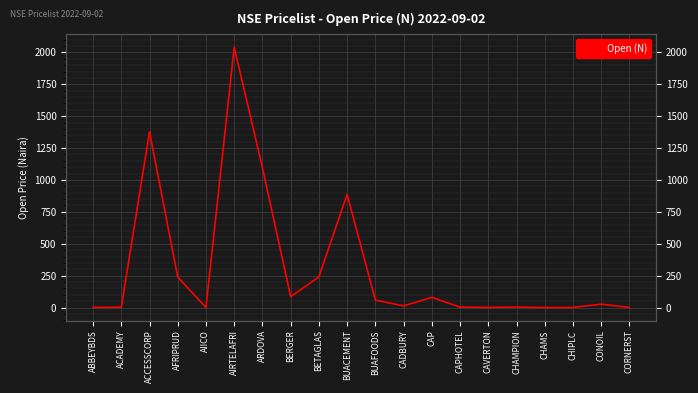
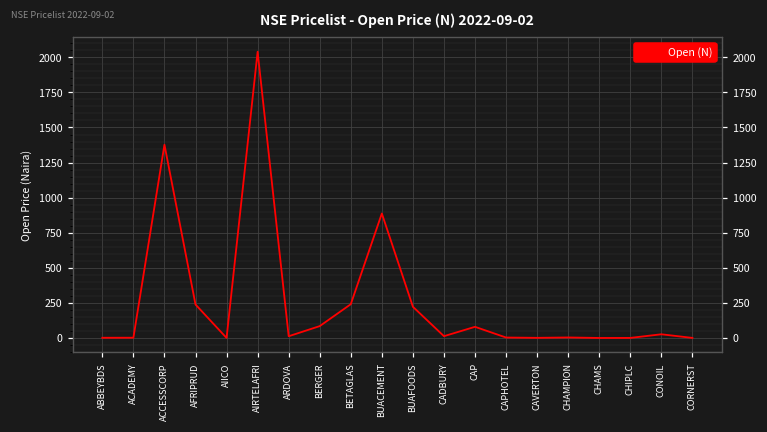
ARDOVA: 1100 -> 10
BUAFOODS: 60 -> 220
